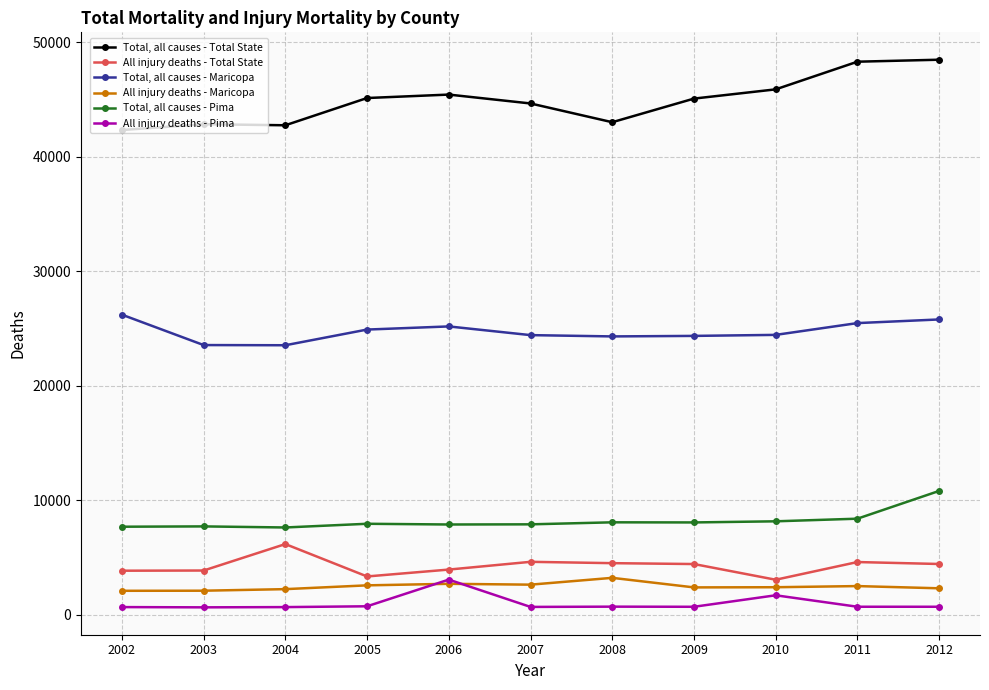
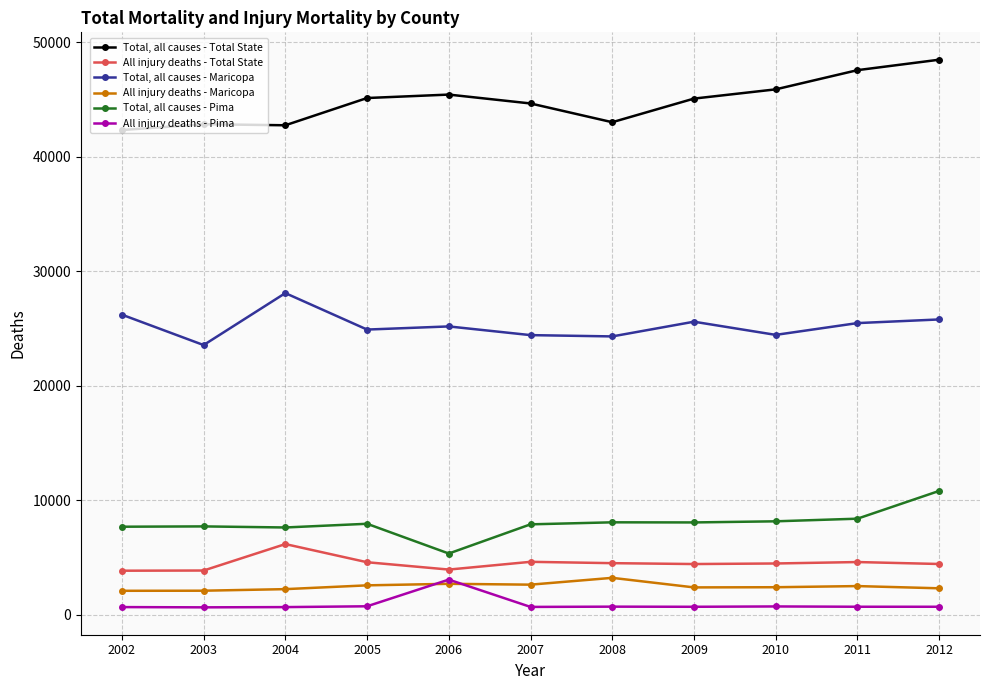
Total, all causes - Maricopa, 2004: 23500 -> 28100
All injury deaths - Total State, 2005: 3300 -> 4600
Total, all causes - Pima, 2006: 7900 -> 5400
Total, all causes - Maricopa, 2009: 24300 -> 25600
All injury deaths - Total State, 2010: 3100 -> 4500
All injury deaths - Pima, 2010: 1700 -> 700
Total, all causes - Total State, 2011: 48300 -> 47500
